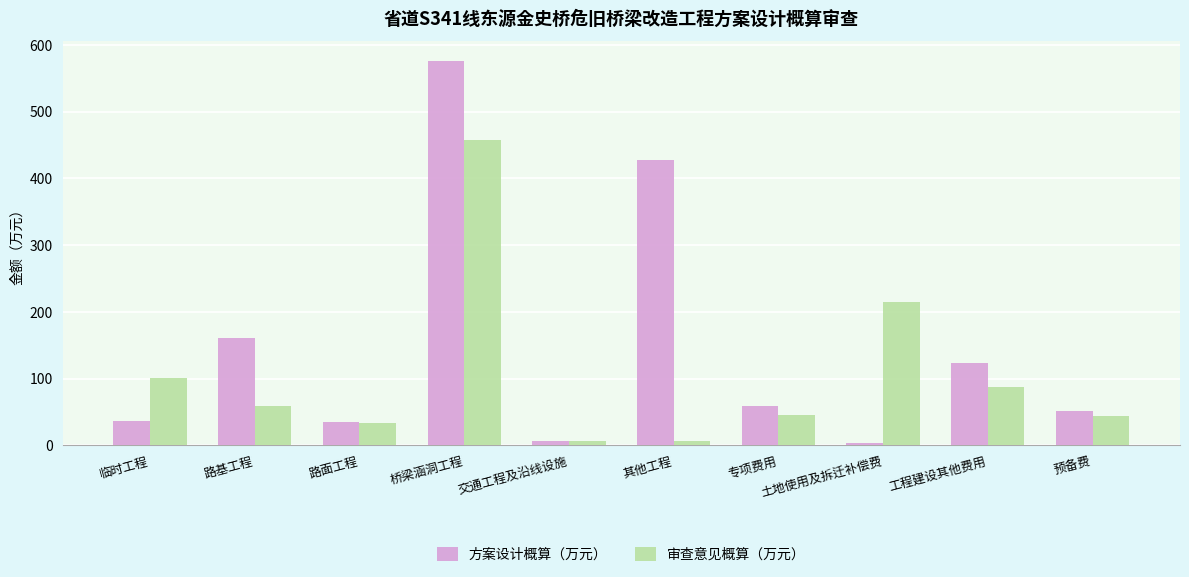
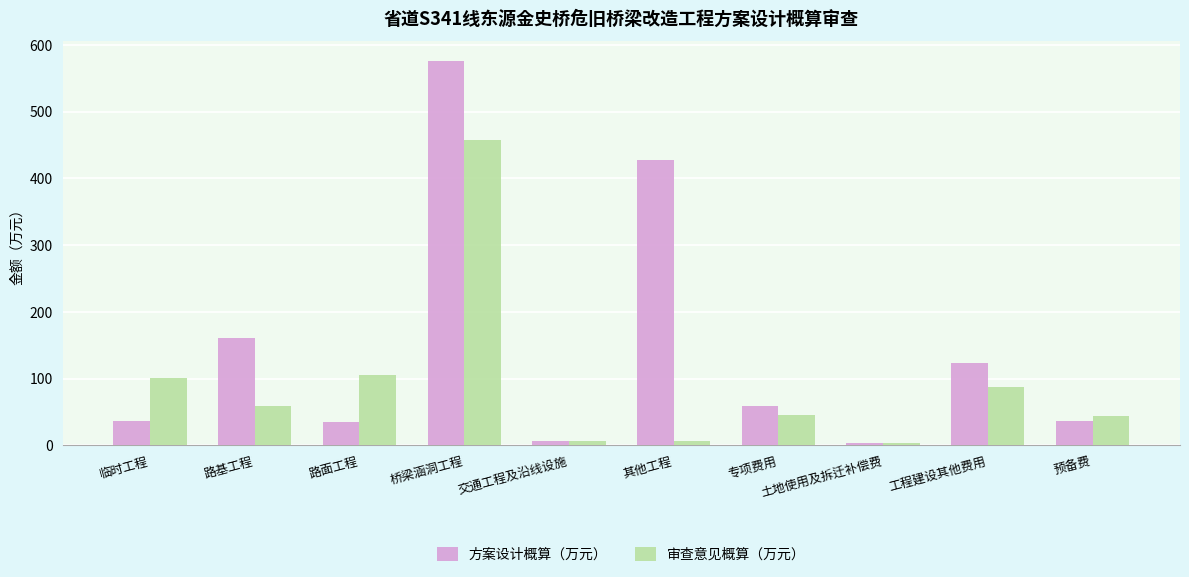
审查意见概算（万元）, 路面工程: 30 -> 110
审查意见概算（万元）, 土地使用及拆迁补偿费: 210 -> 0
方案设计概算（万元）, 预备费: 50 -> 40
